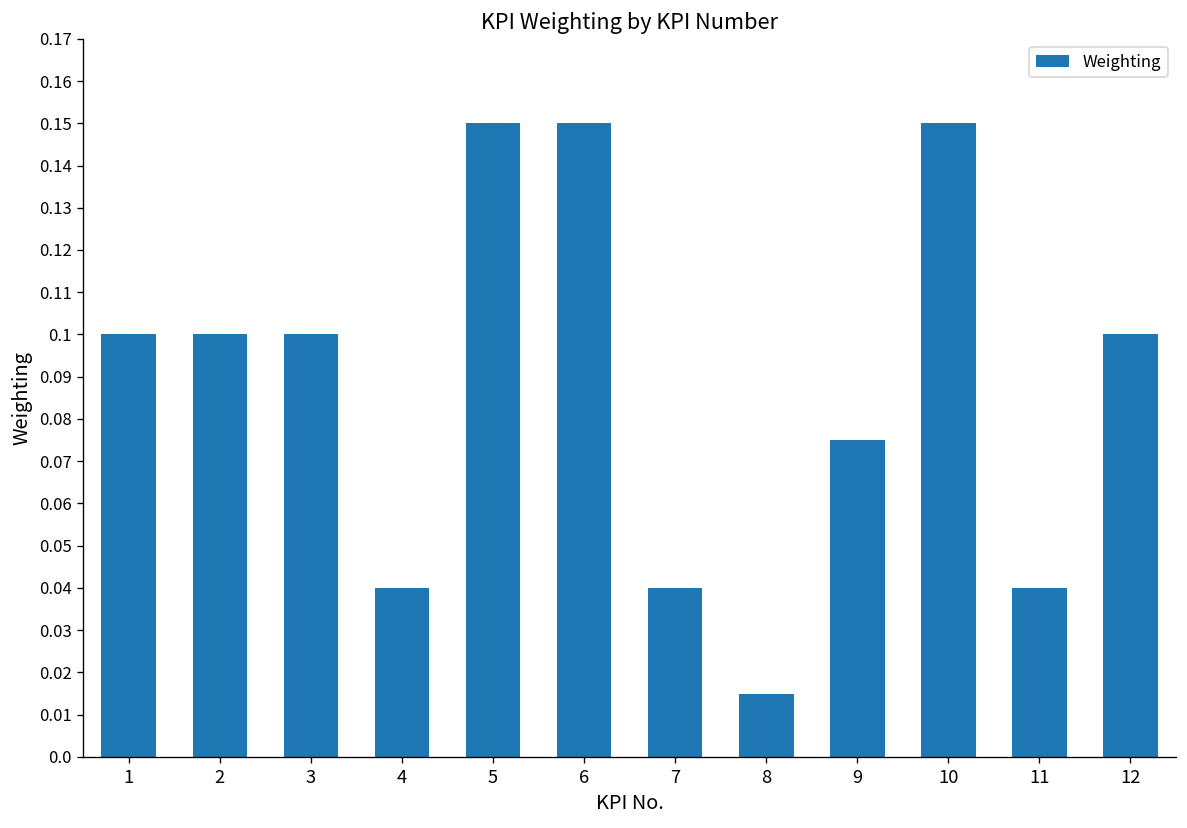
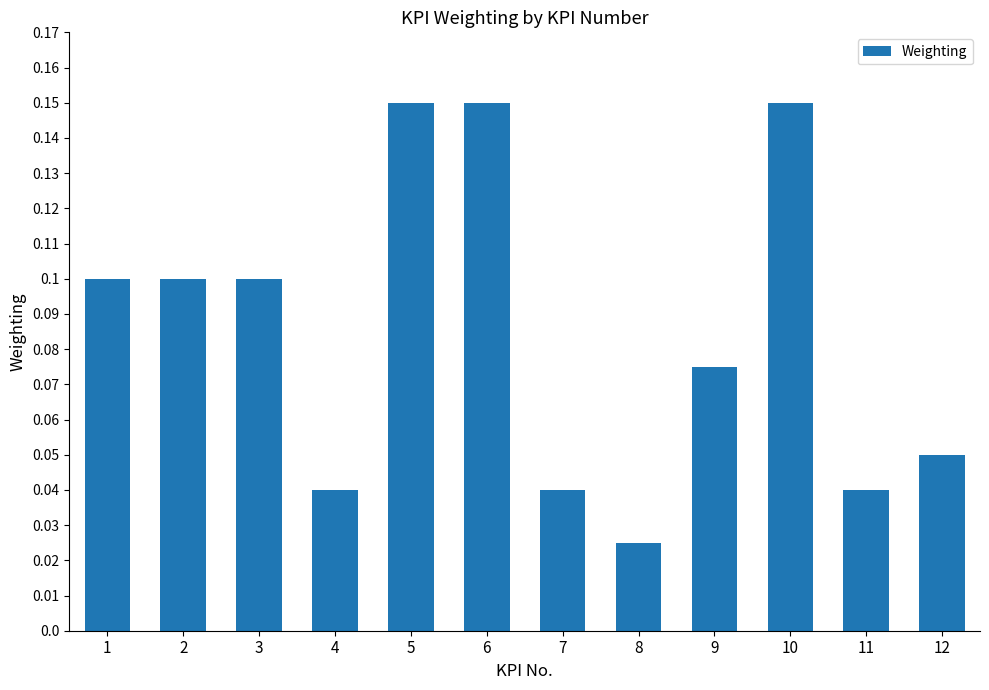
8: 0.015 -> 0.025
12: 0.10 -> 0.05
